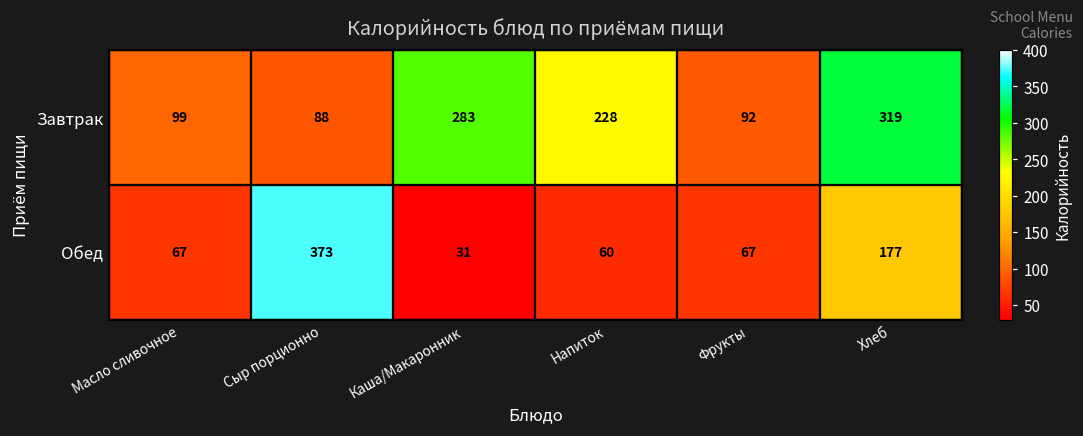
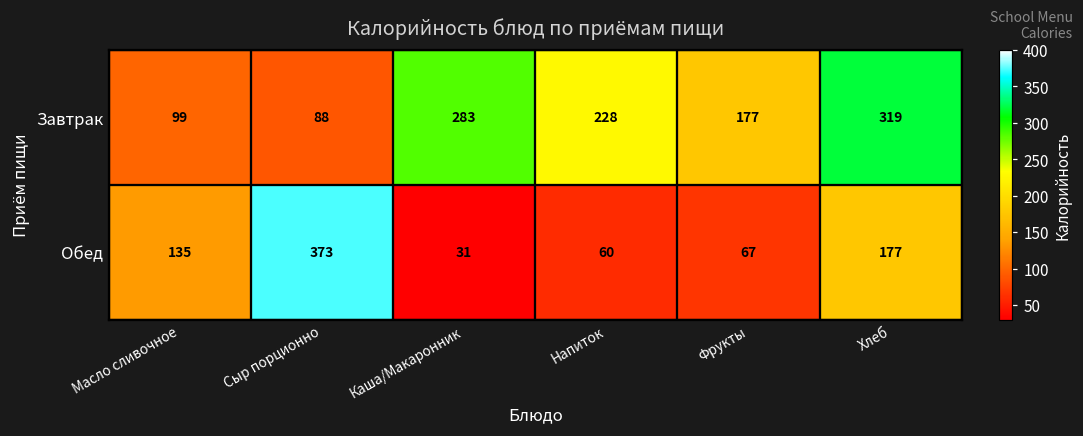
Завтрак, Фрукты: 92 -> 177
Обед, Масло сливочное: 67 -> 135
